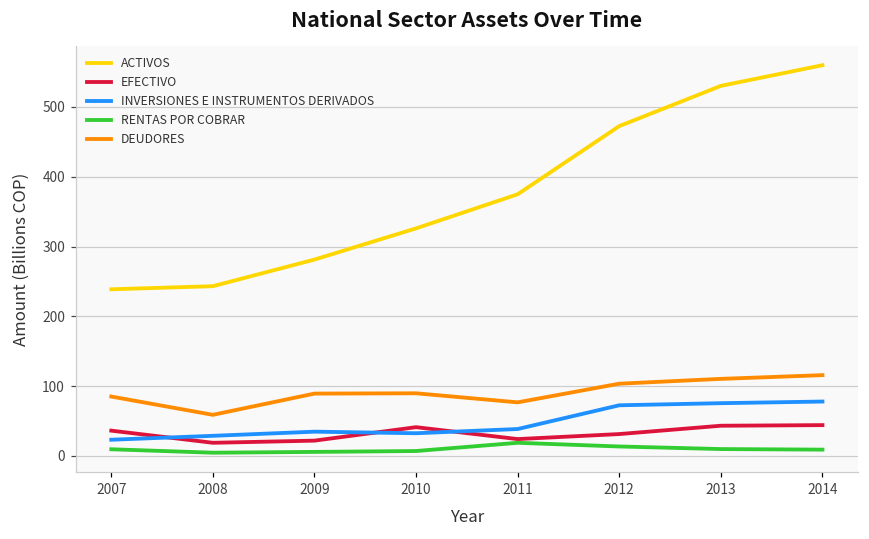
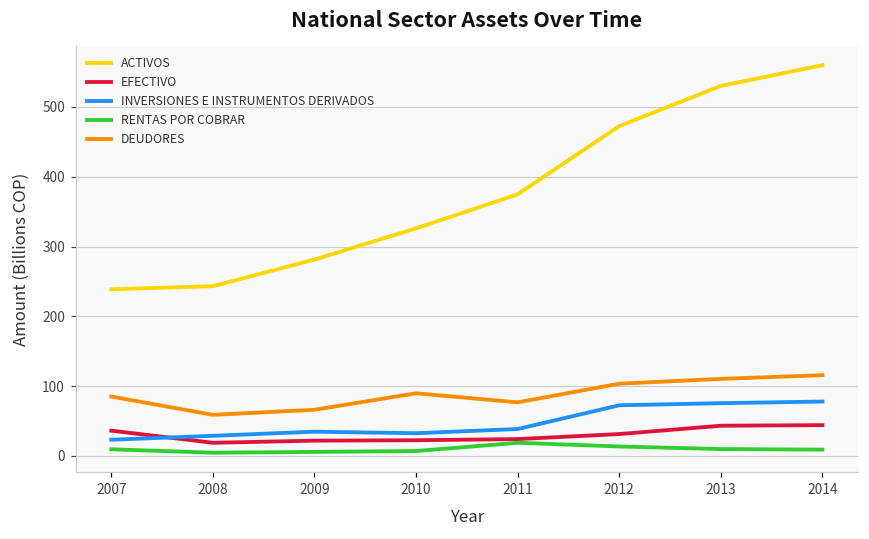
DEUDORES, 2009: 90 -> 70
EFECTIVO, 2010: 40 -> 20
